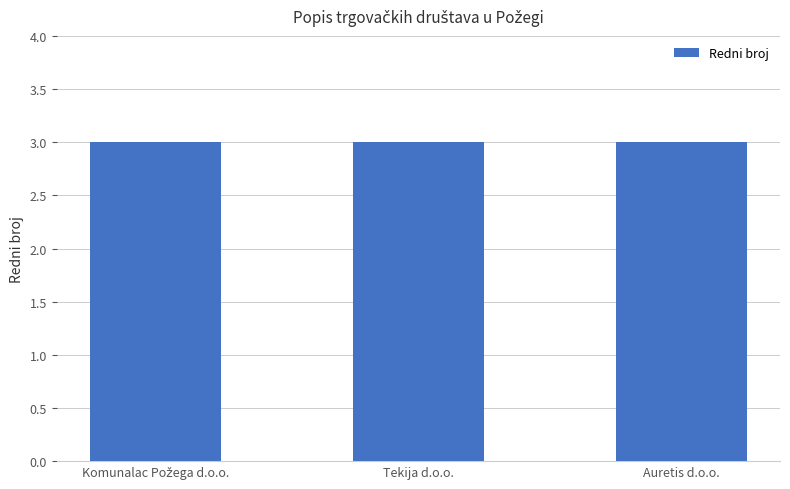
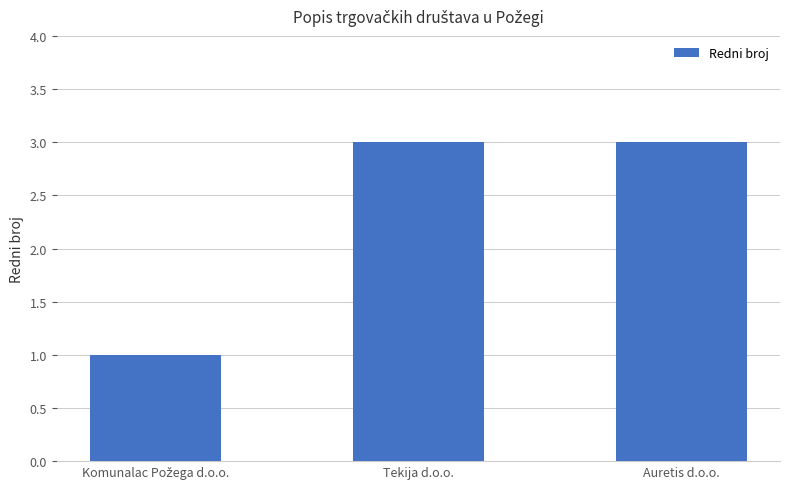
Komunalac Požega d.o.o.: 3 -> 1
